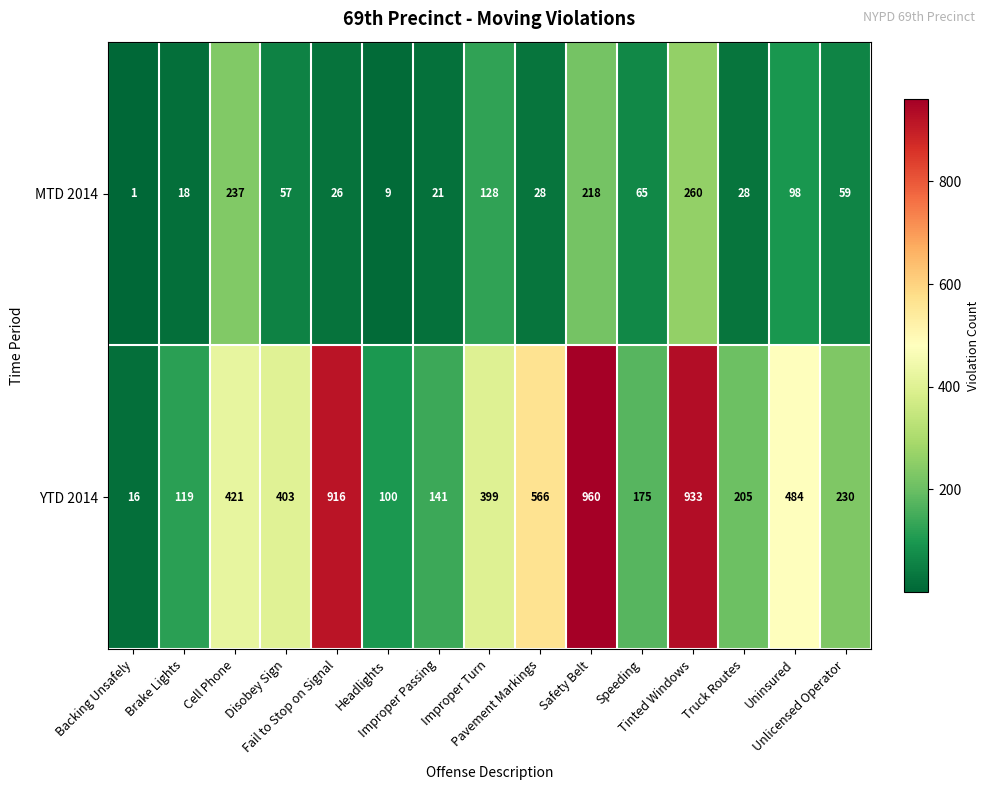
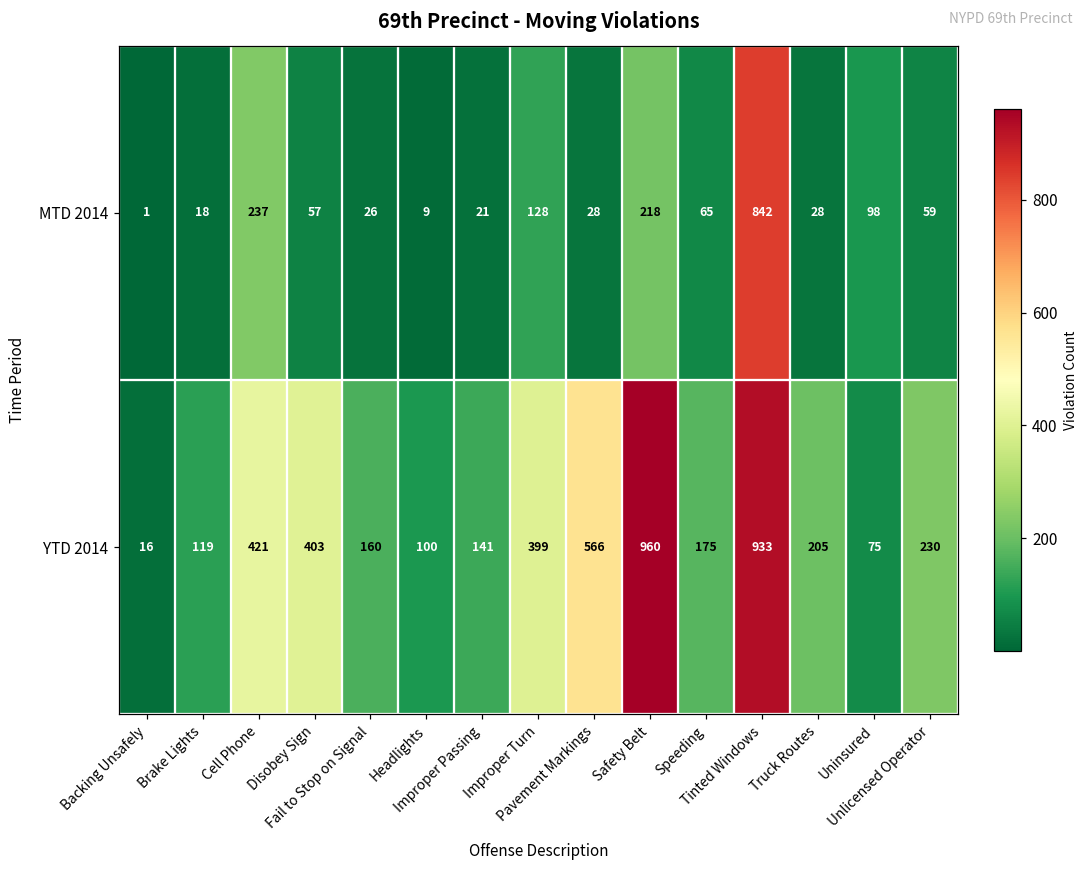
MTD 2014, Tinted Windows: 260 -> 842
YTD 2014, Fail to Stop on Signal: 916 -> 160
YTD 2014, Uninsured: 484 -> 75
